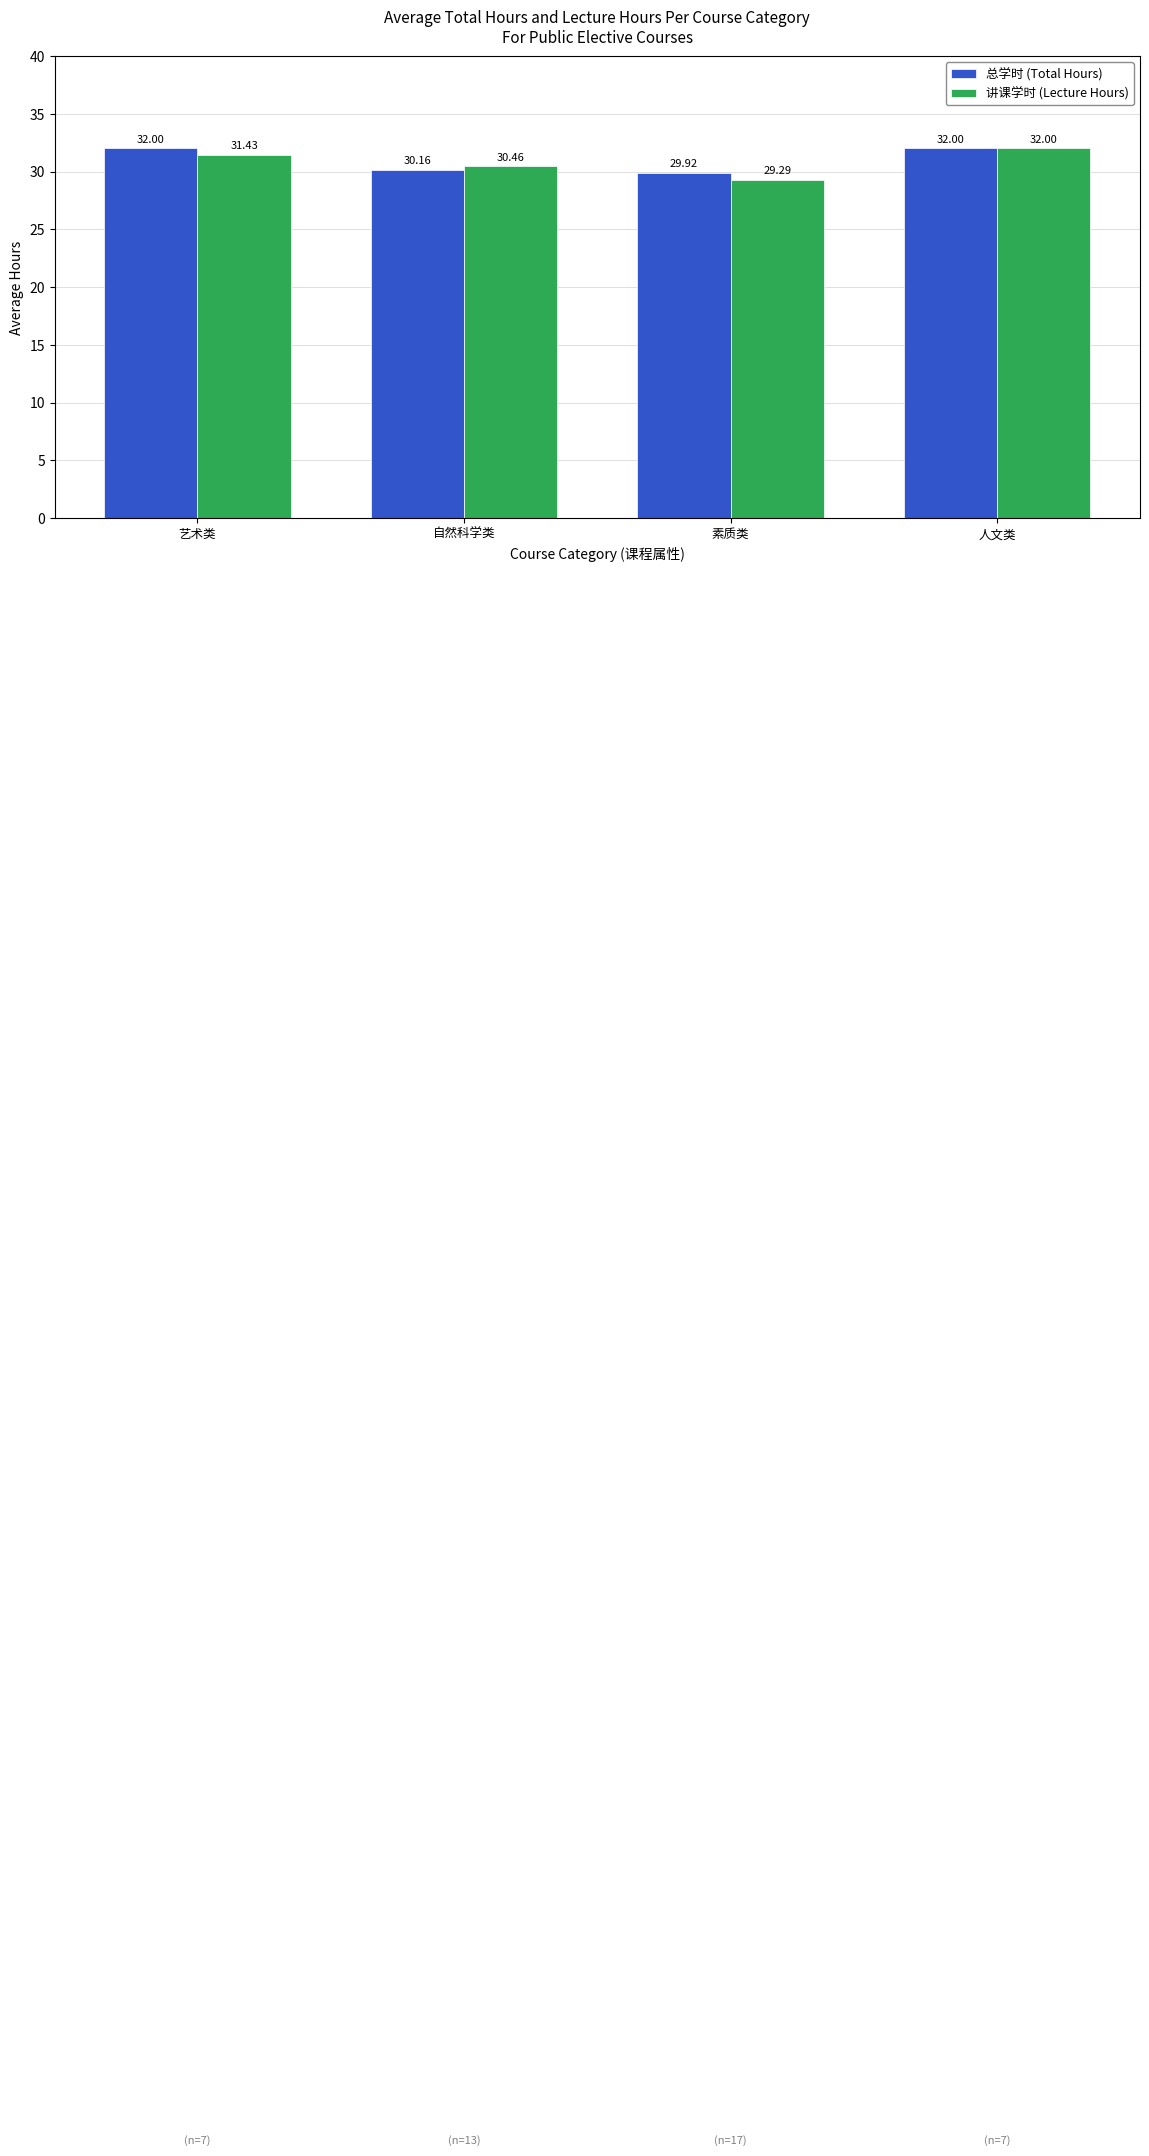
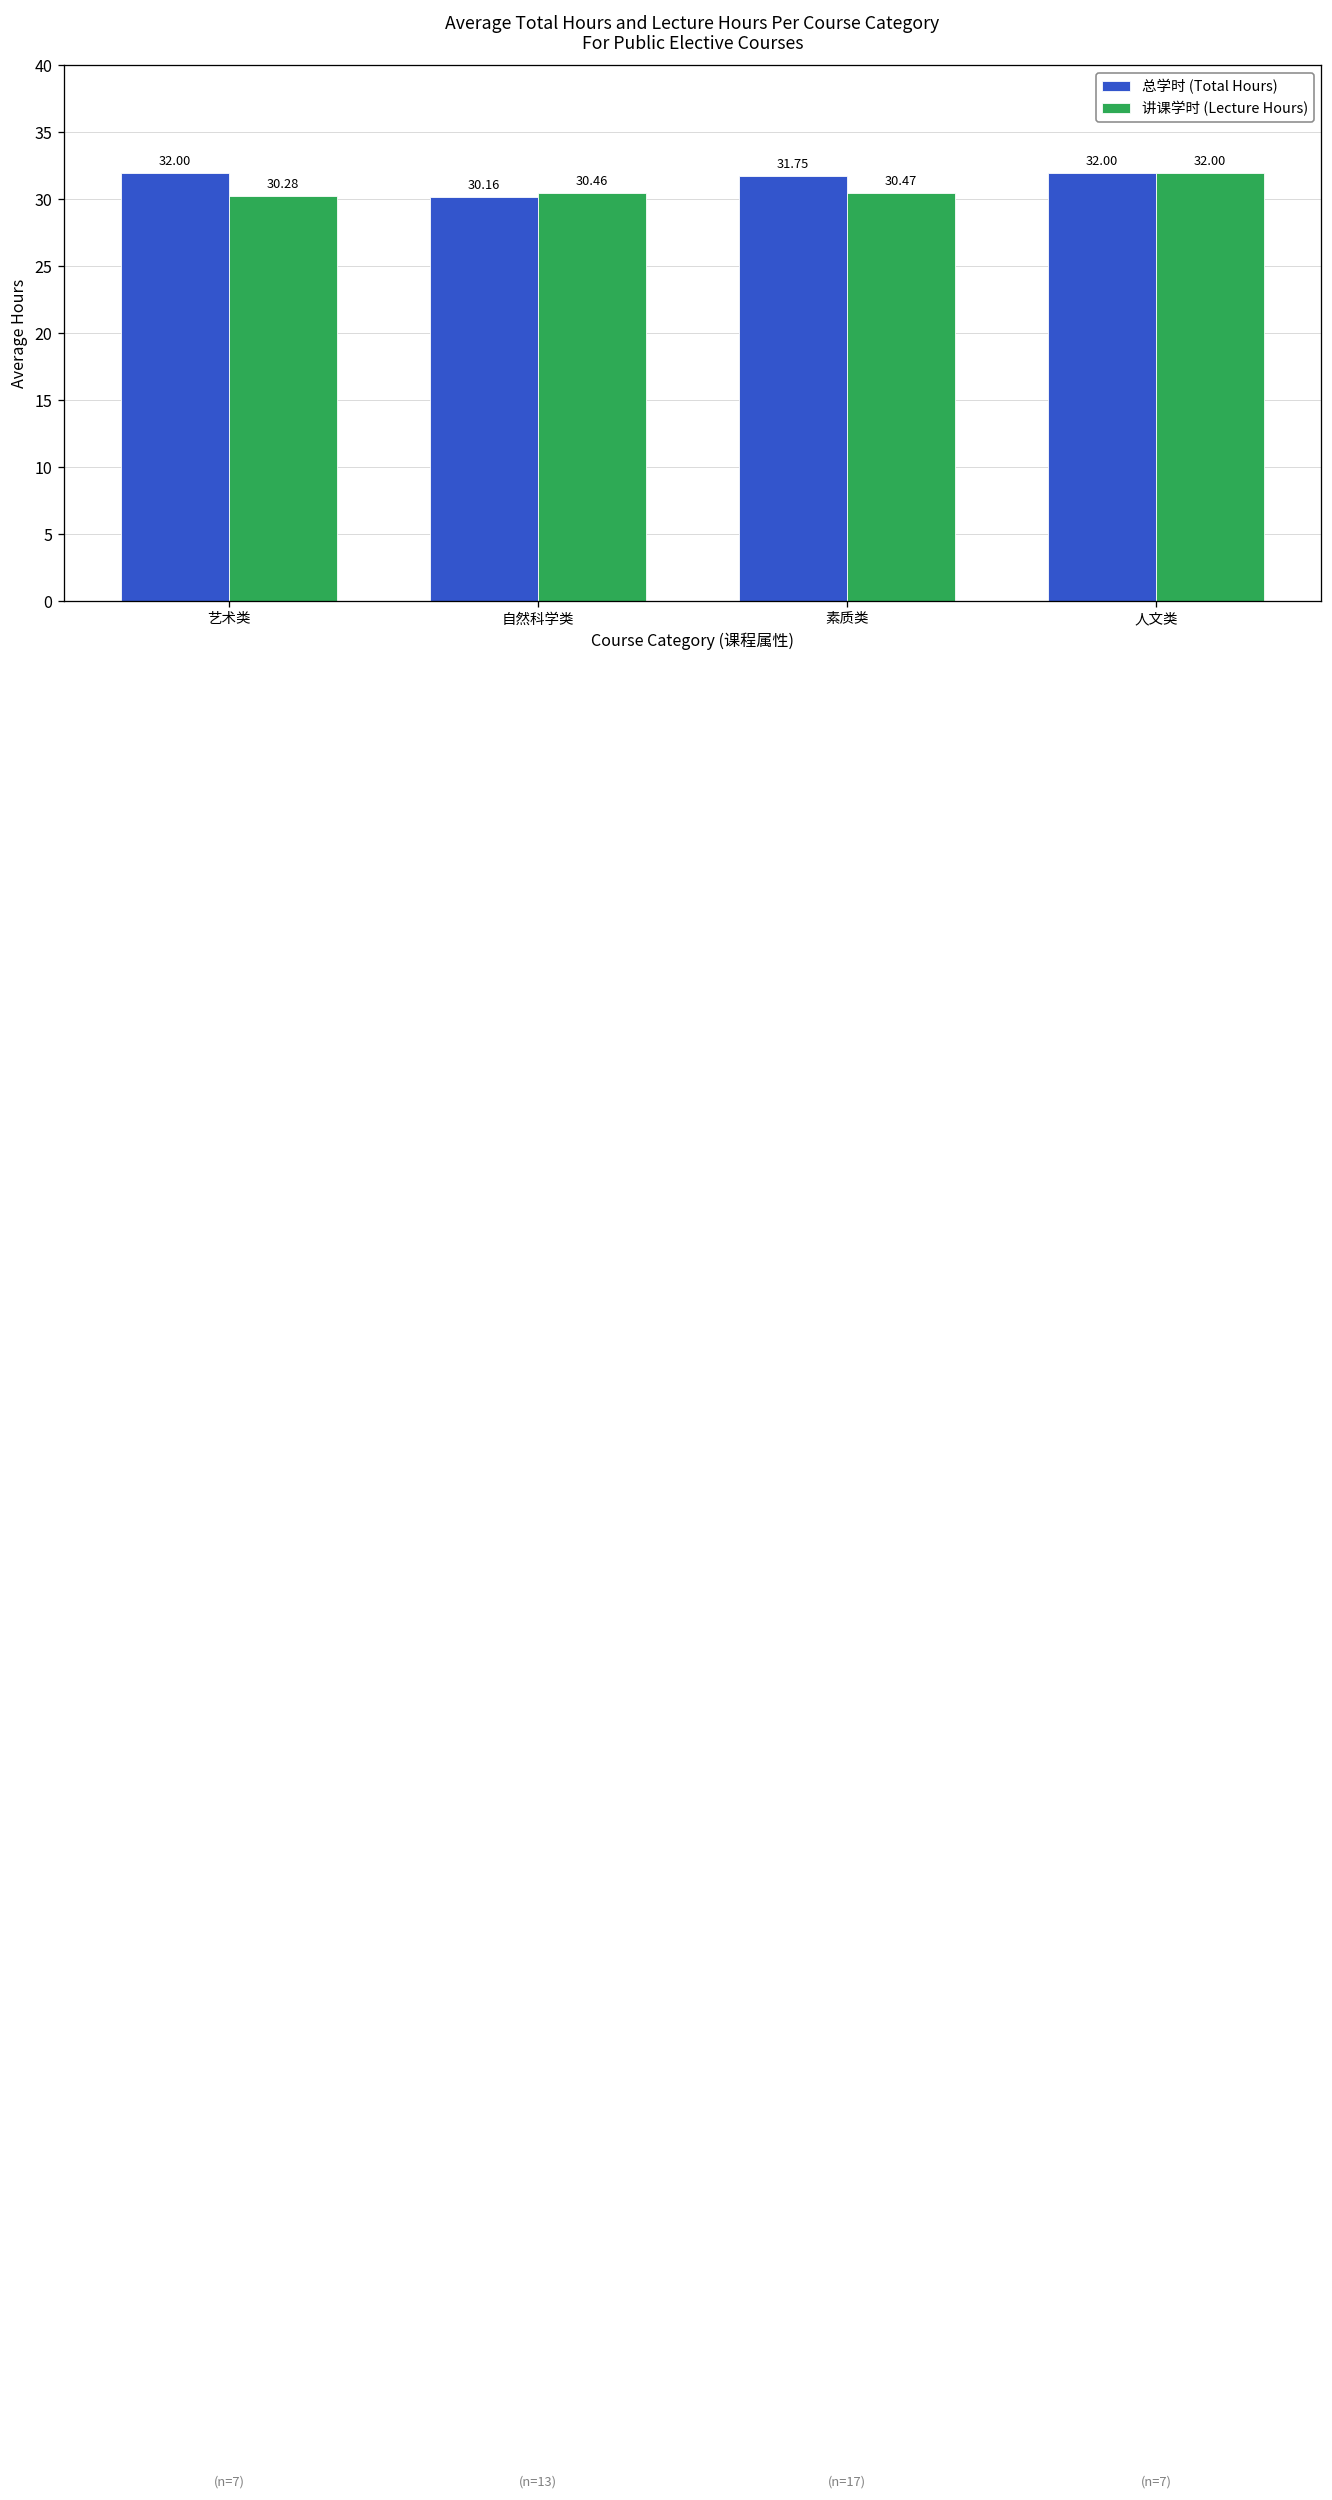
讲课学时 (Lecture Hours), 艺术类: 31.43 -> 30.28
总学时 (Total Hours), 素质类: 29.92 -> 31.75
讲课学时 (Lecture Hours), 素质类: 29.29 -> 30.47
